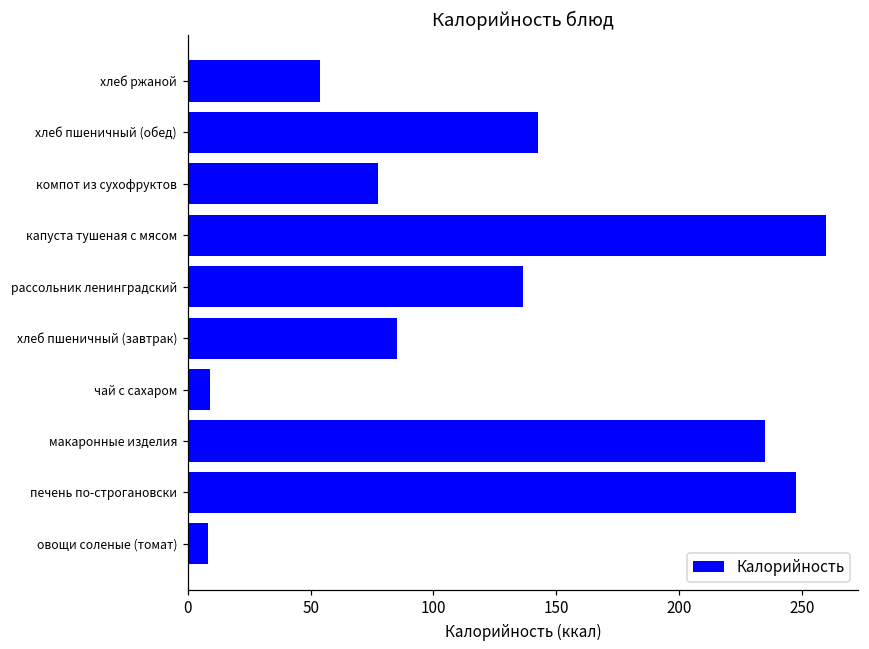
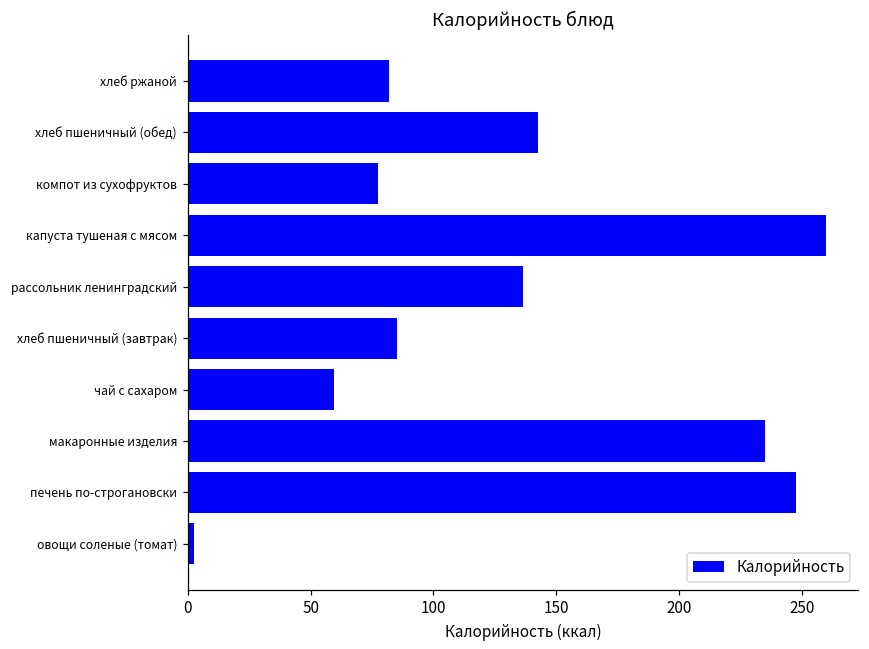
хлеб ржаной: 54 -> 82
чай с сахаром: 9 -> 60
овощи соленые (томат): 8 -> 2
